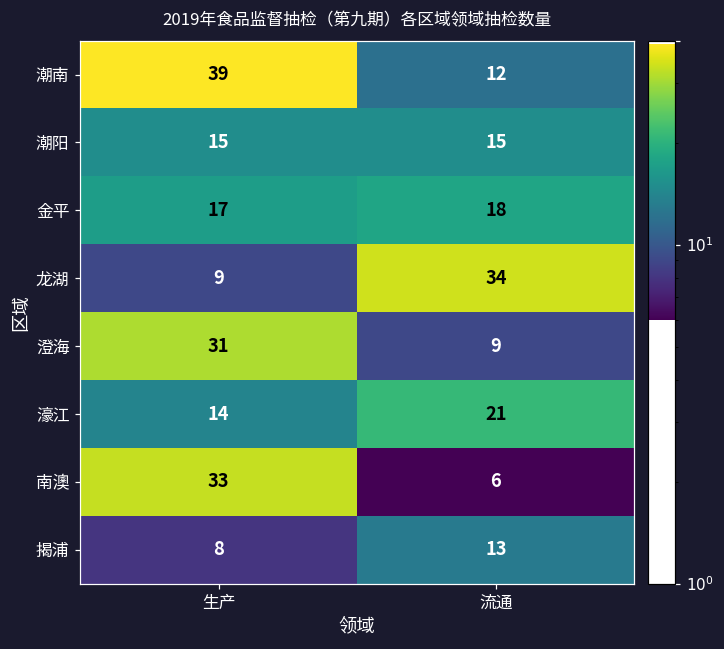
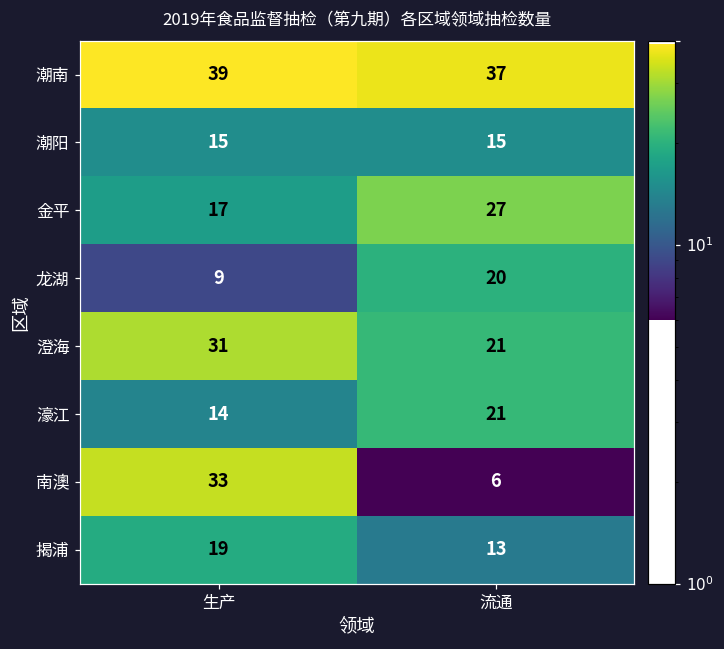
潮南, 流通: 12 -> 37
金平, 流通: 18 -> 27
龙湖, 流通: 34 -> 20
澄海, 流通: 9 -> 21
揭浦, 生产: 8 -> 19
